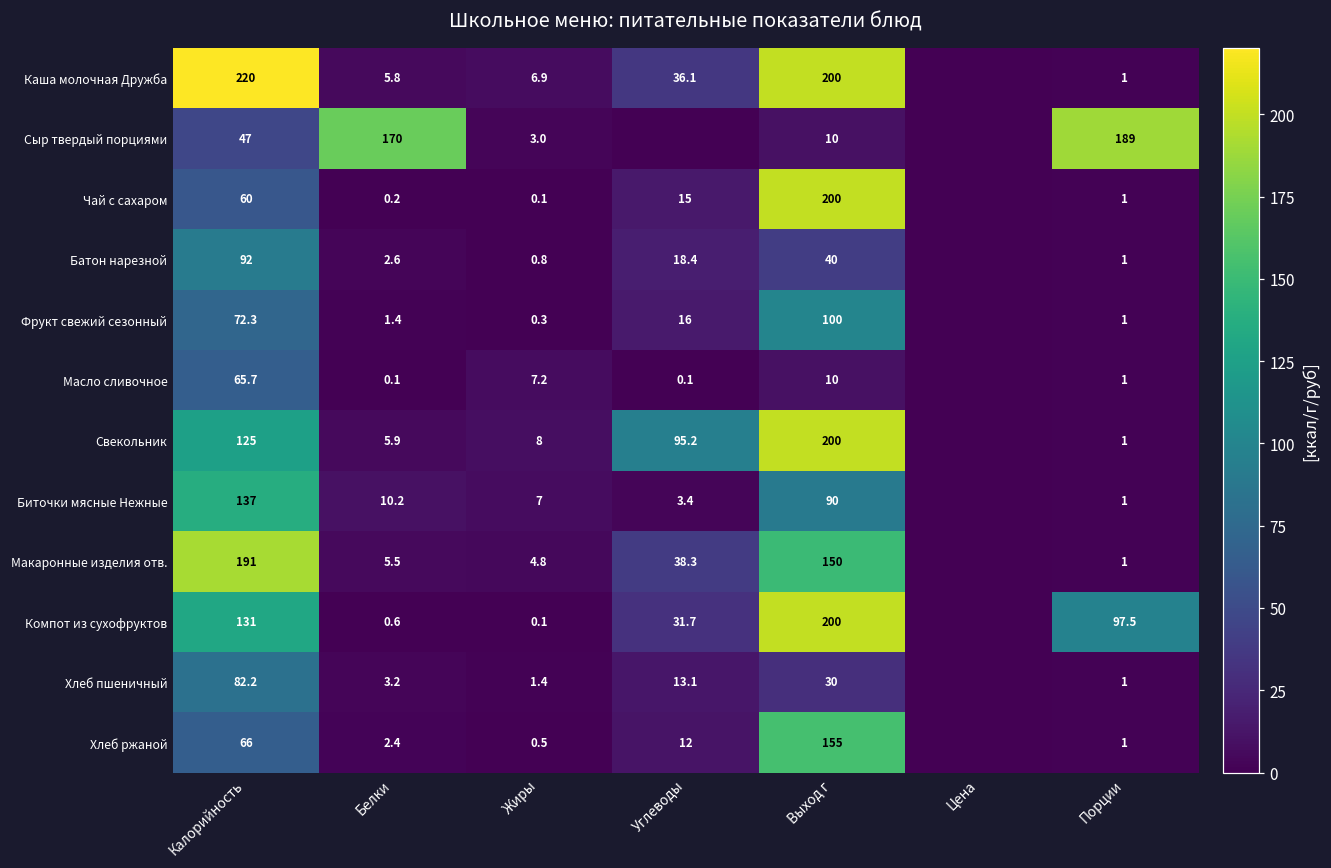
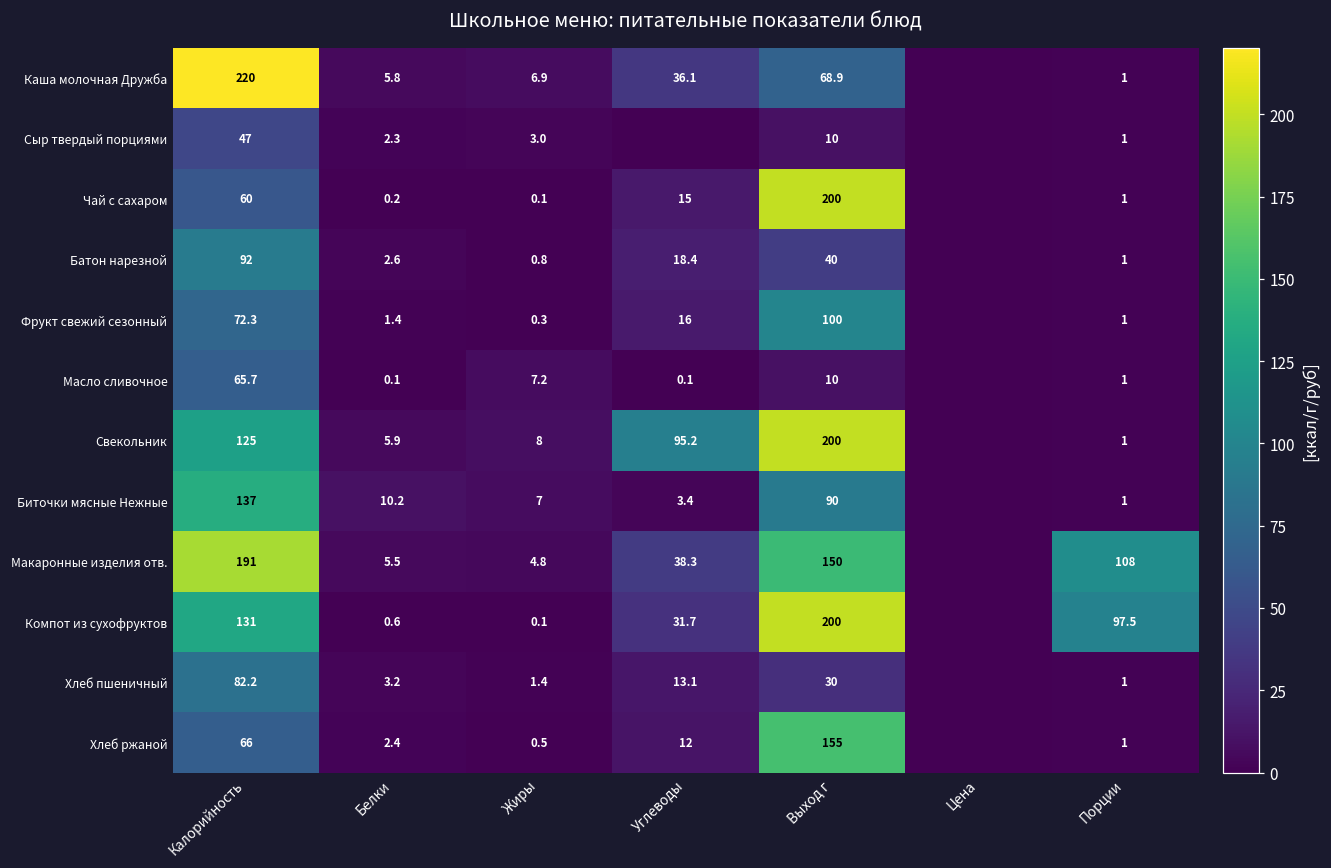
Каша молочная Дружба, Выход г: 200 -> 68.9
Сыр твердый порциями, Белки: 170 -> 2.3
Сыр твердый порциями, Порции: 189 -> 1
Макаронные изделия отв., Порции: 1 -> 108
